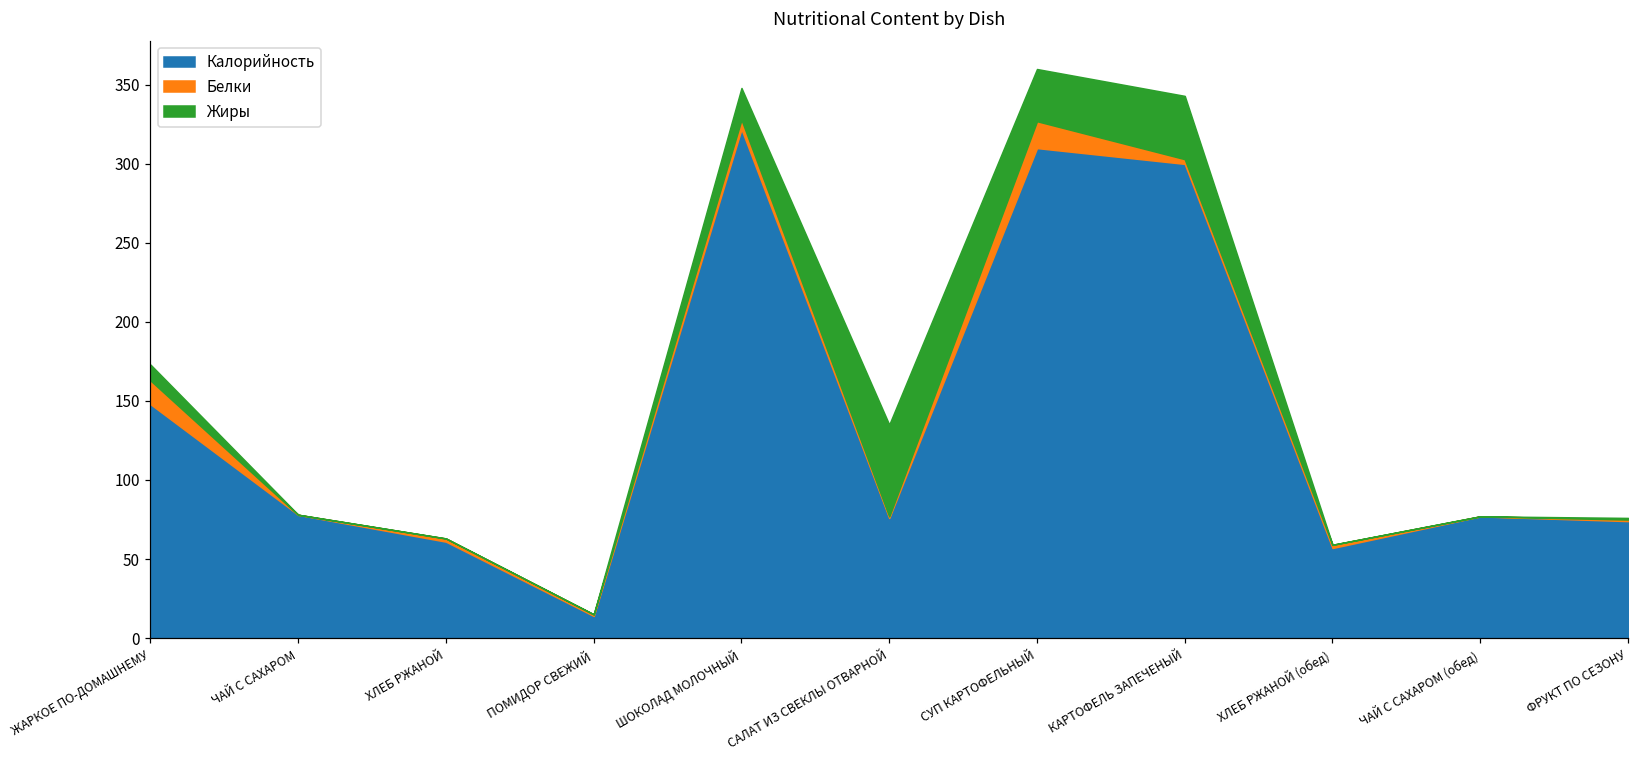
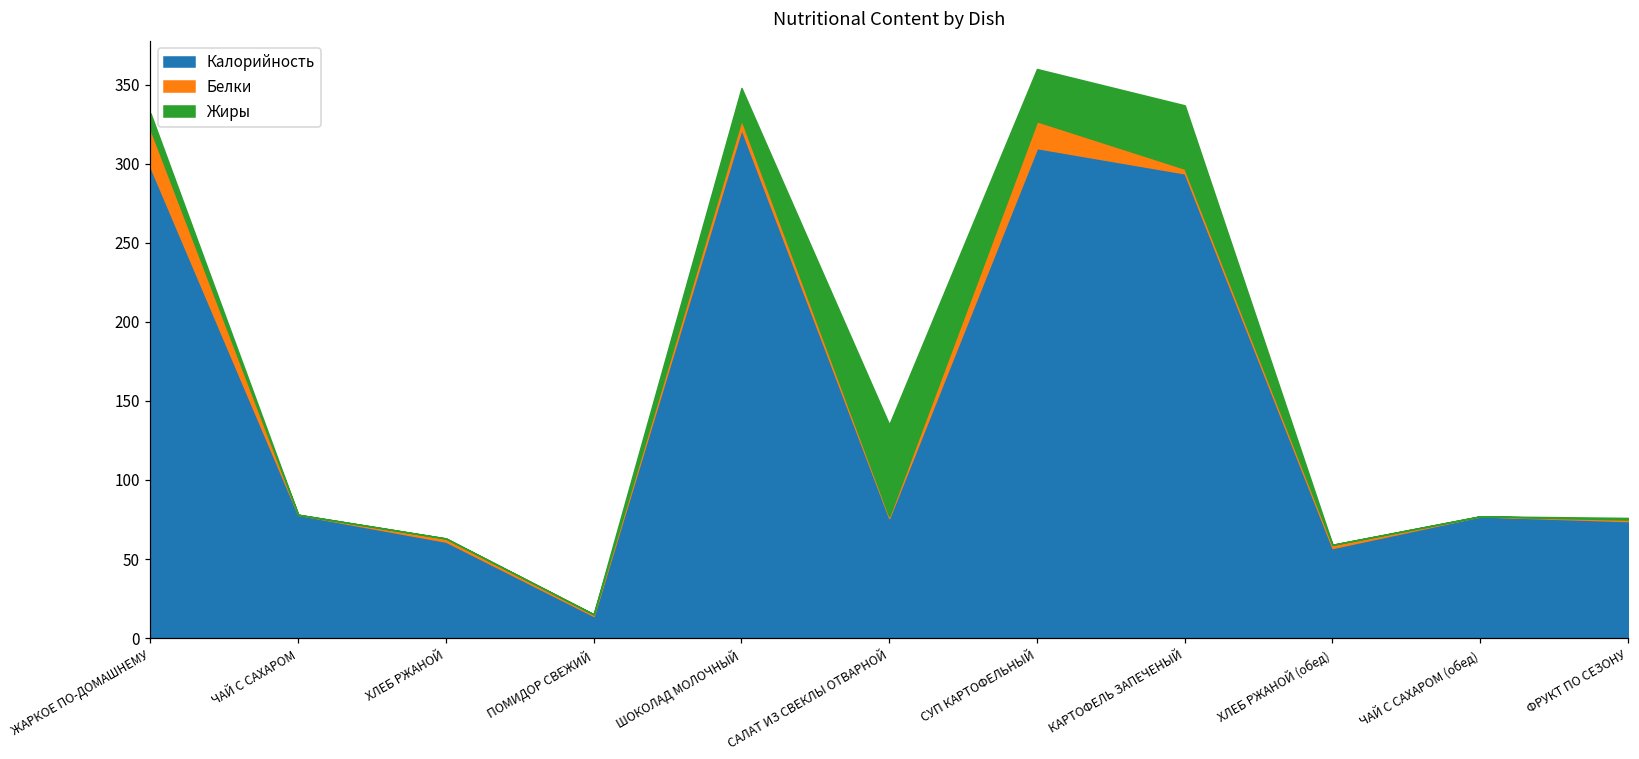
Калорийность, ЖАРКОЕ ПО-ДОМАШНЕМУ: 148 -> 298
Белки, ЖАРКОЕ ПО-ДОМАШНЕМУ: 15 -> 24
Калорийность, КАРТОФЕЛЬ ЗАПЕЧЕНЫЙ: 300 -> 294
